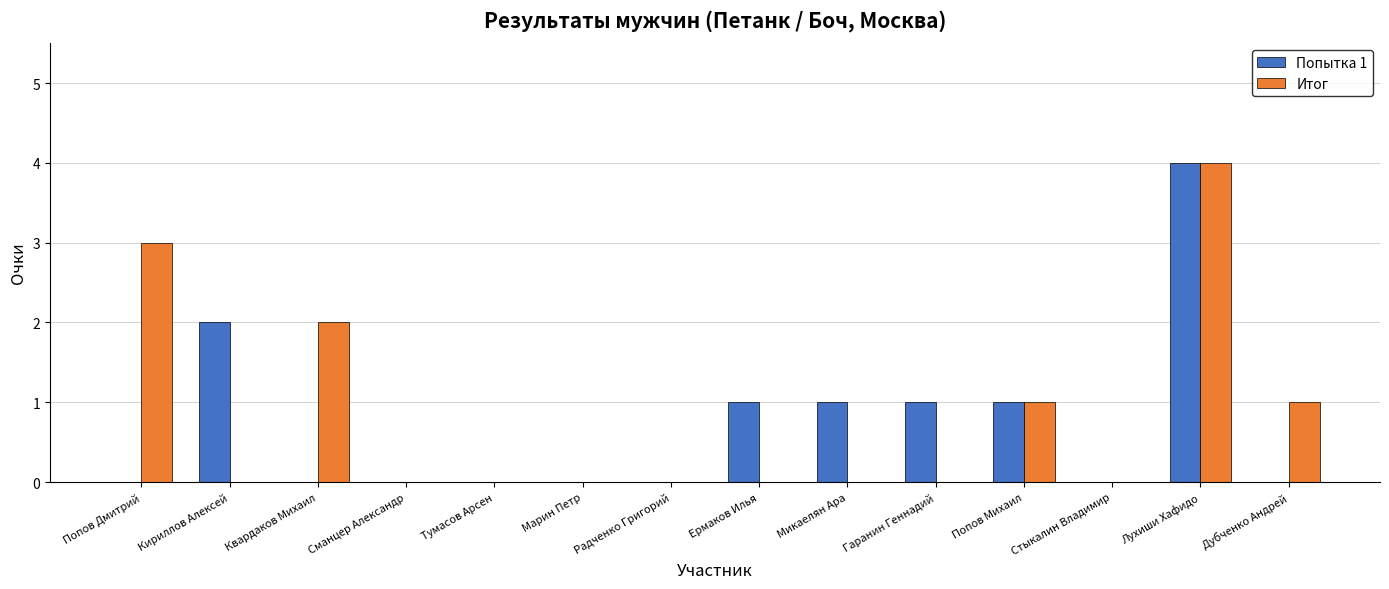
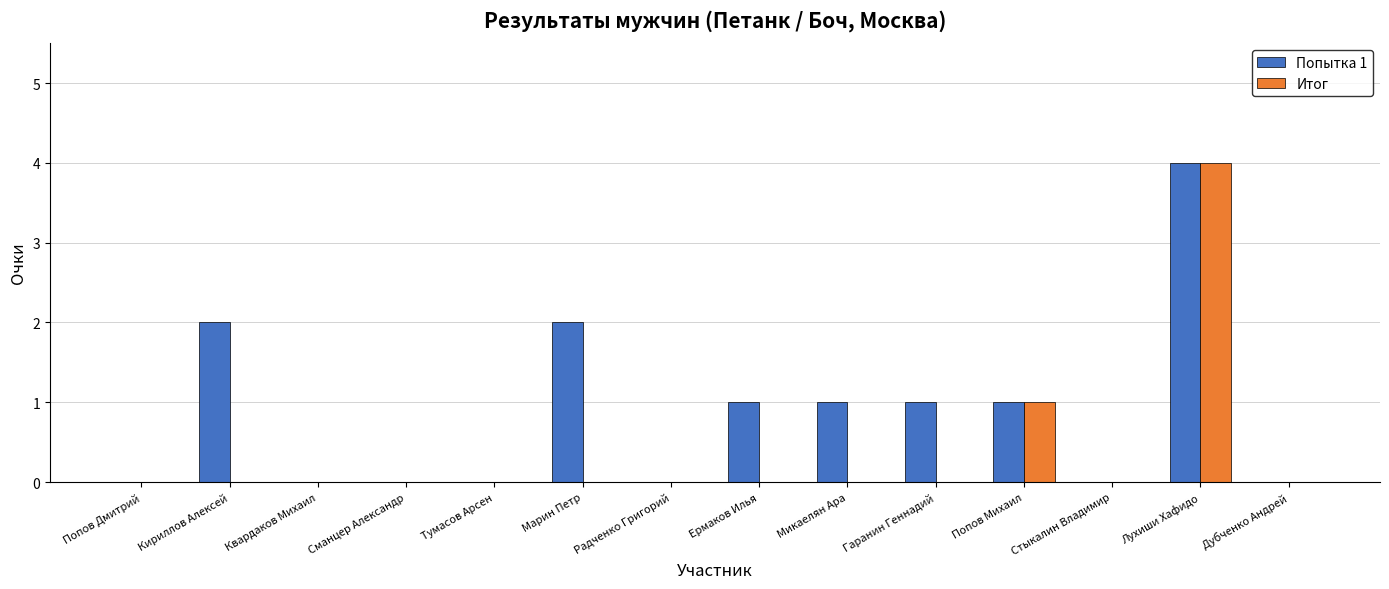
Итог, Попов Дмитрий: 3 -> 0
Итог, Квардаков Михаил: 2 -> 0
Попытка 1, Марин Петр: 0 -> 2
Итог, Дубченко Андрей: 1 -> 0
